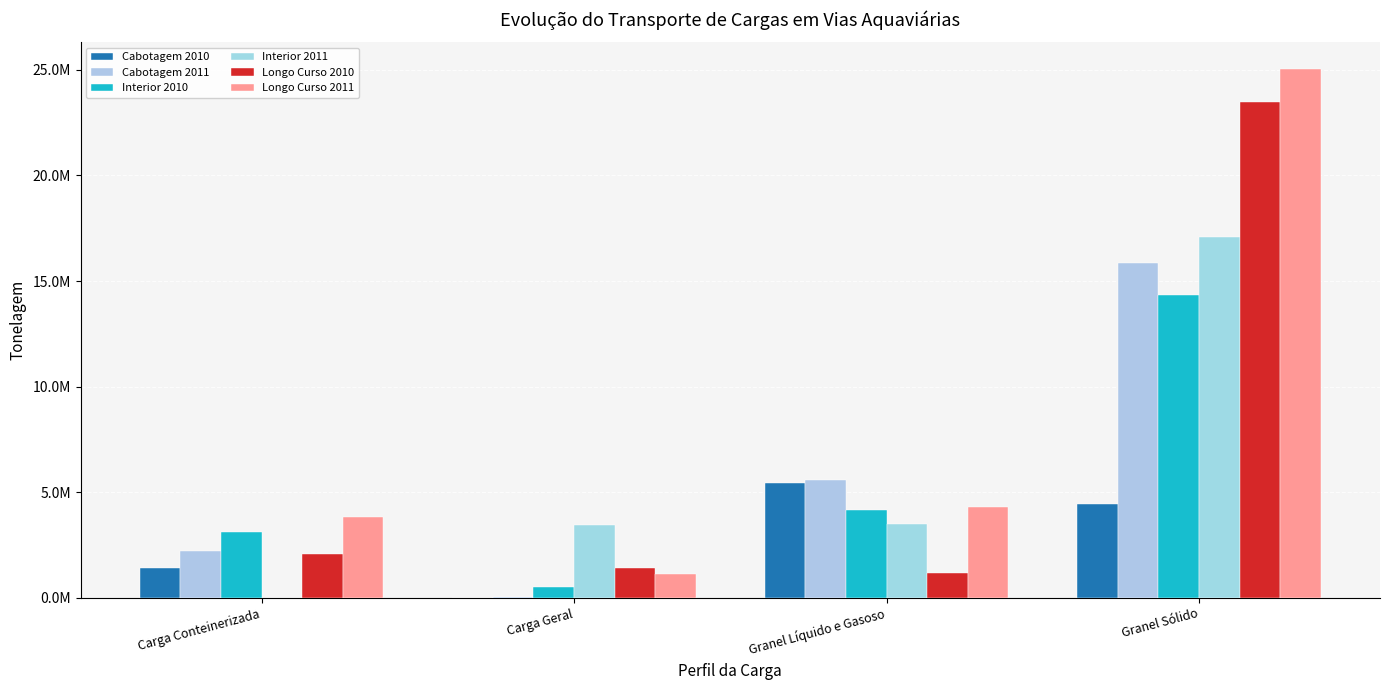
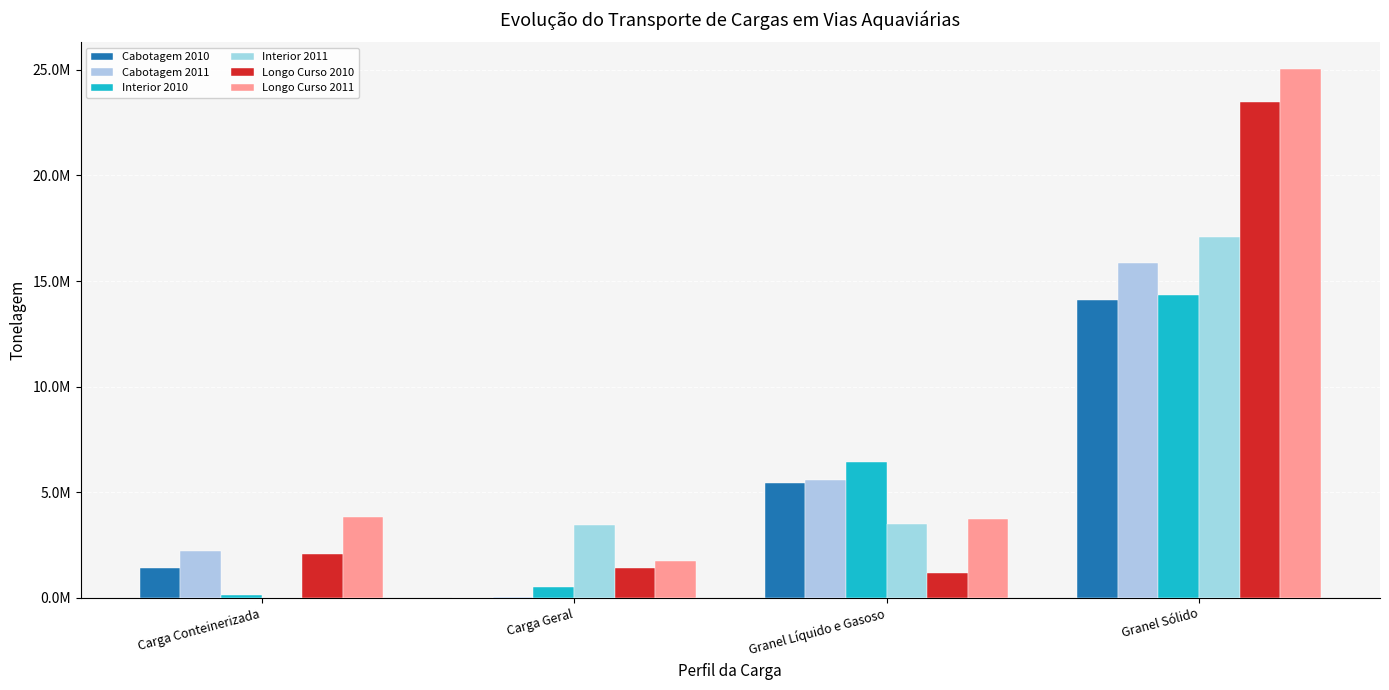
Interior 2010, Carga Conteinerizada: 3100000 -> 100000
Longo Curso 2011, Carga Geral: 1100000 -> 1700000
Interior 2010, Granel Líquido e Gasoso: 4200000 -> 6400000
Longo Curso 2011, Granel Líquido e Gasoso: 4300000 -> 3700000
Cabotagem 2010, Granel Sólido: 4400000 -> 14100000
